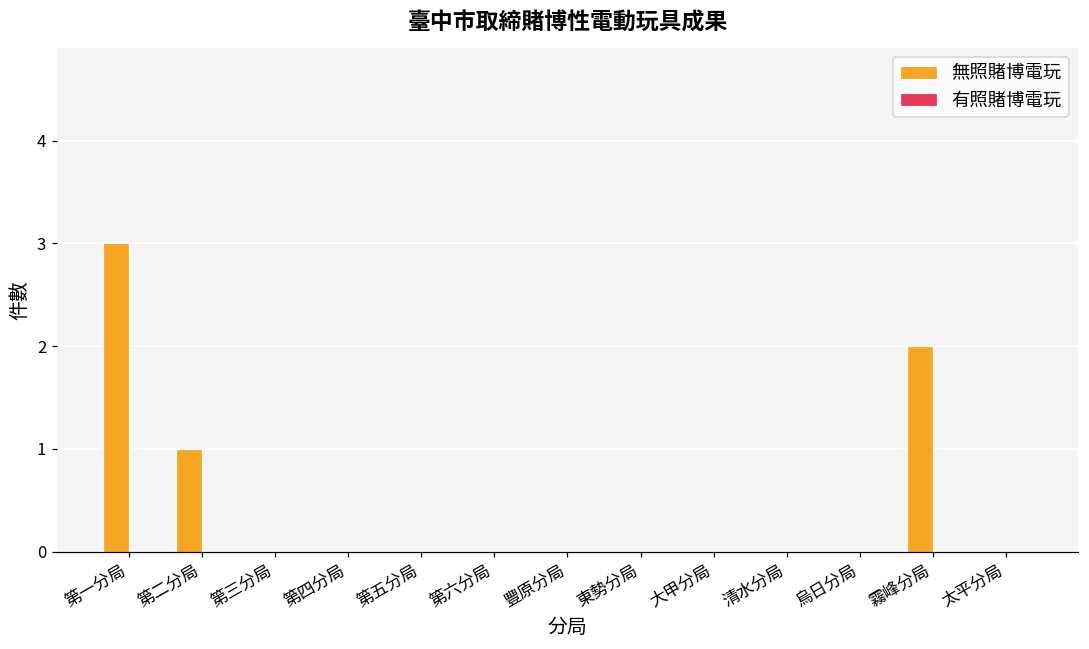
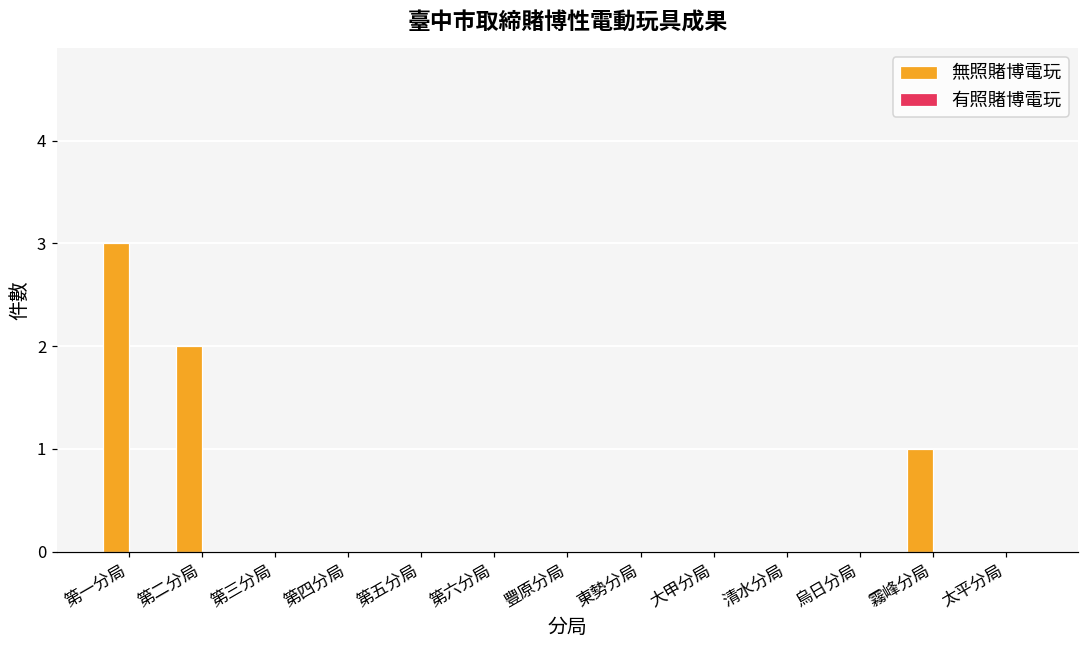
無照賭博電玩, 第二分局: 1 -> 2
無照賭博電玩, 霧峰分局: 2 -> 1
